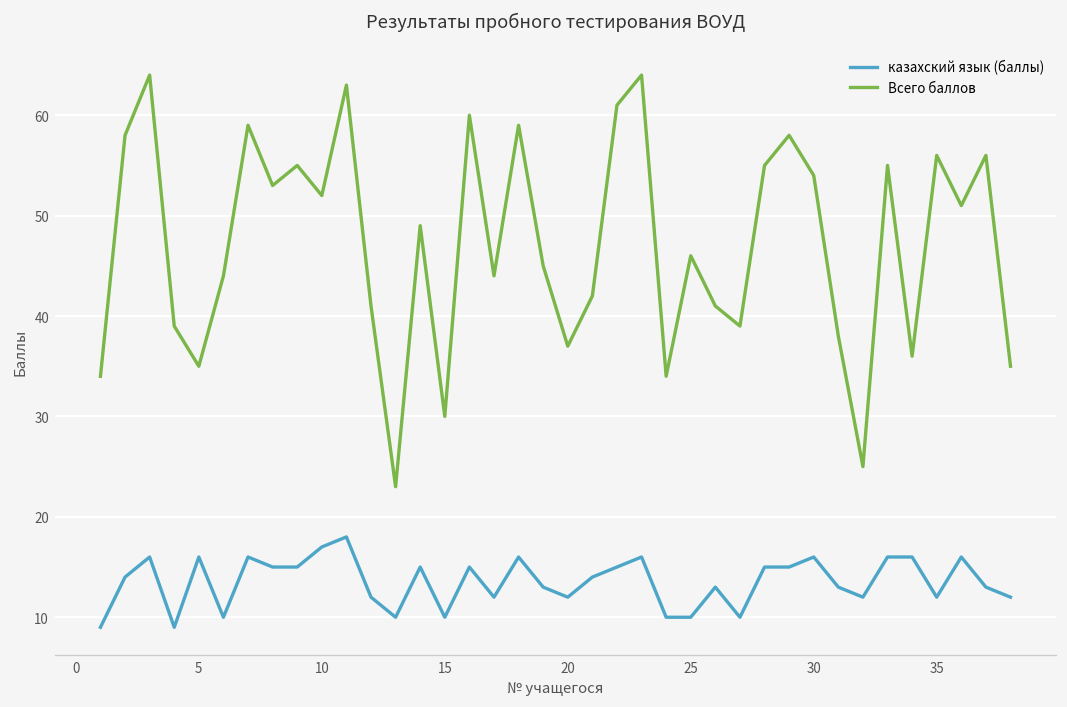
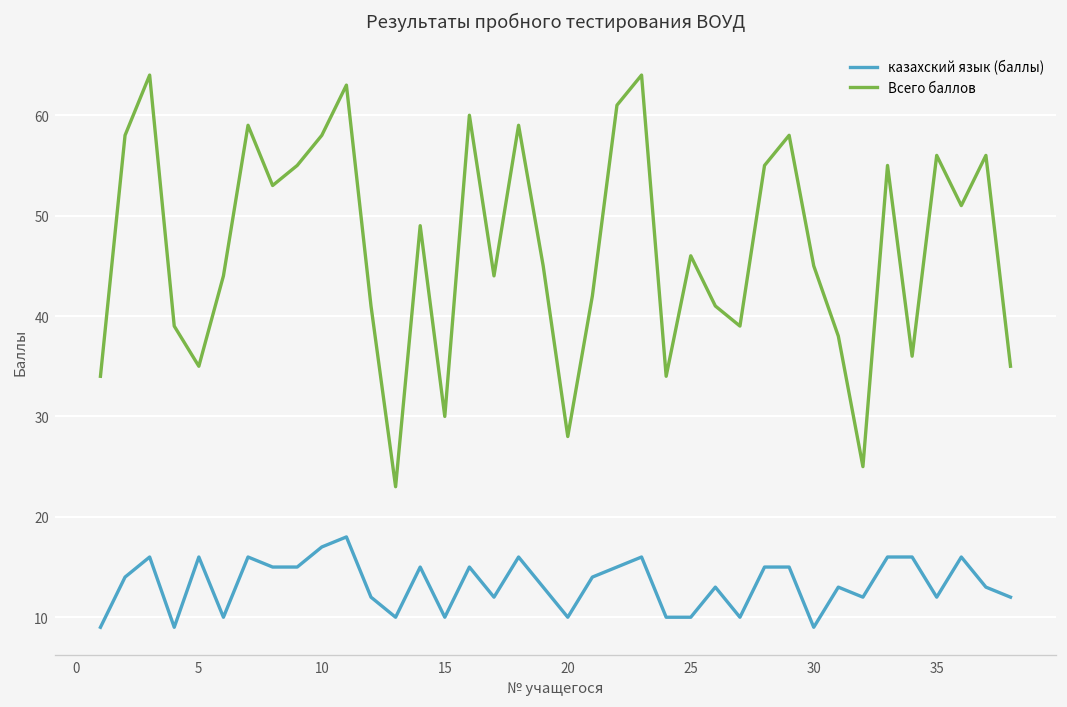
Всего баллов, 10: 52 -> 58
казахский язык (баллы), 20: 12 -> 10
Всего баллов, 20: 37 -> 28
казахский язык (баллы), 30: 16 -> 9
Всего баллов, 30: 54 -> 45
